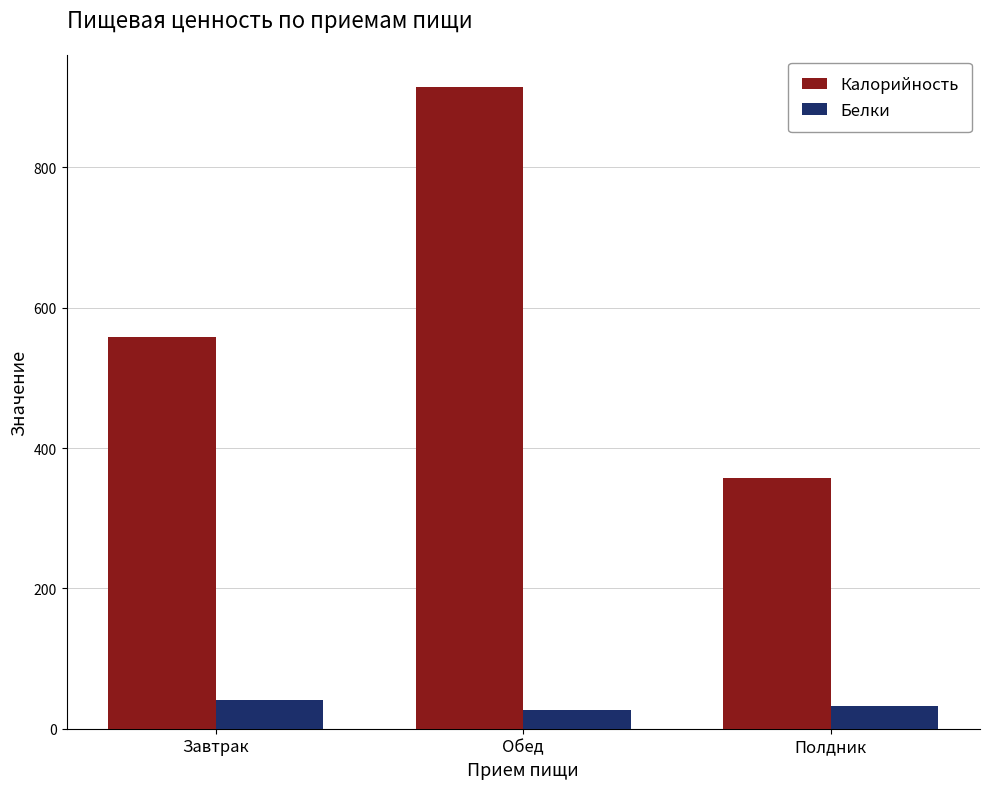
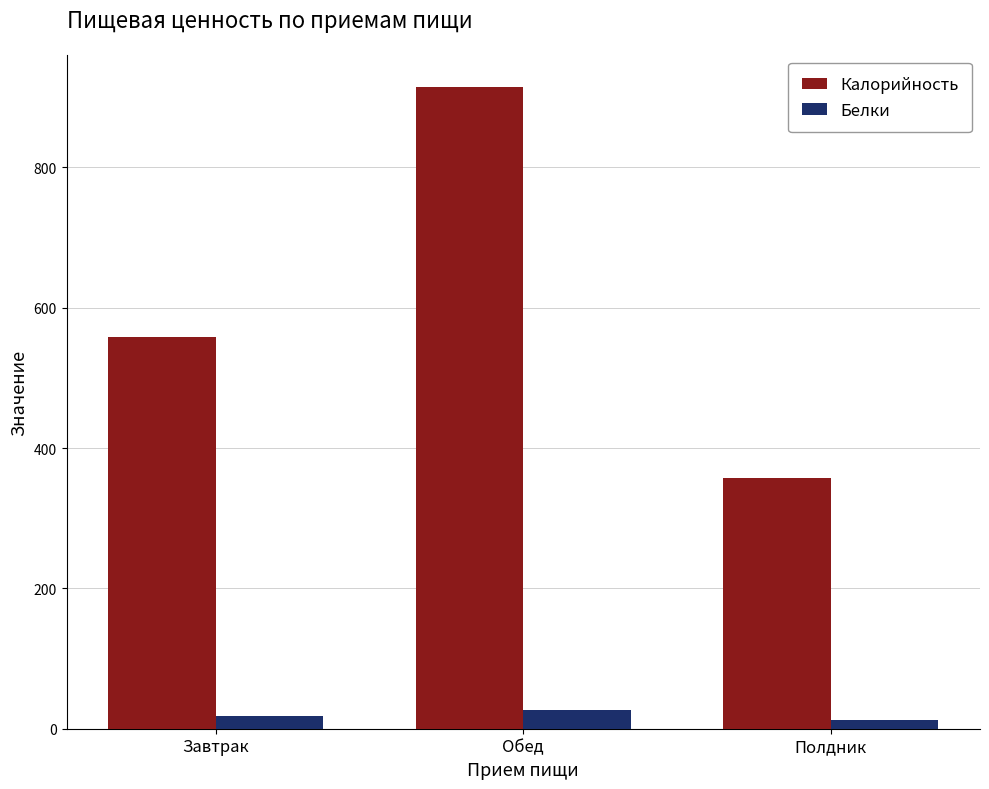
Белки, Завтрак: 40 -> 20
Белки, Полдник: 30 -> 10
